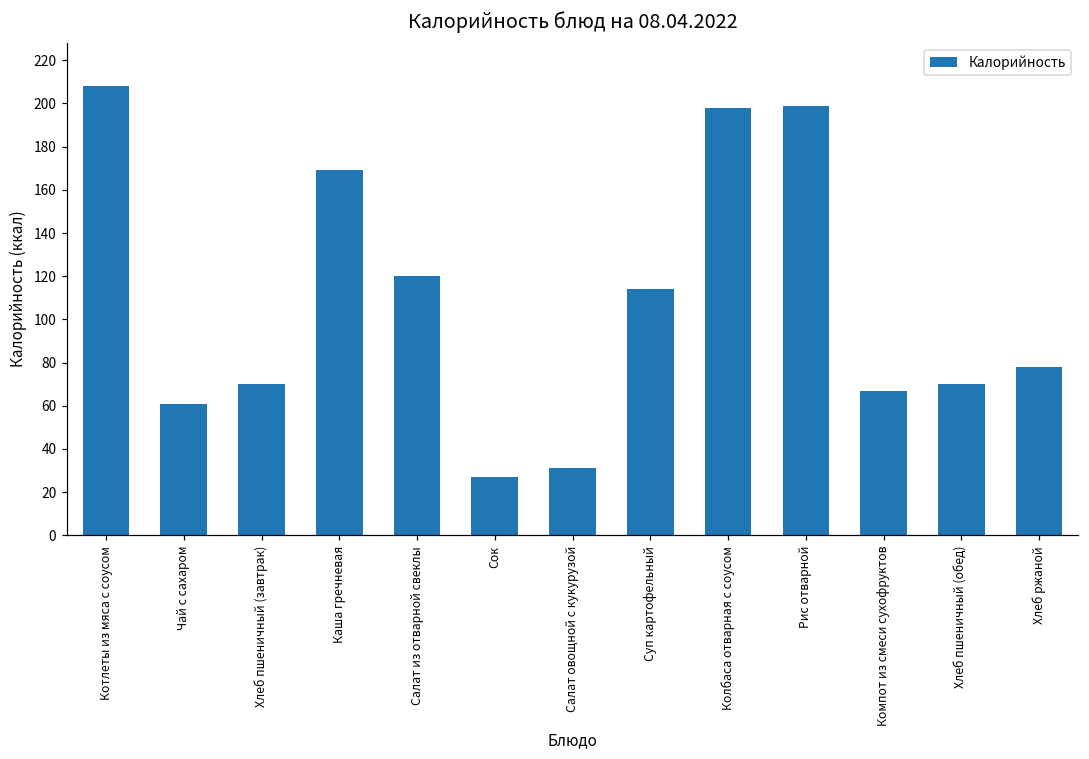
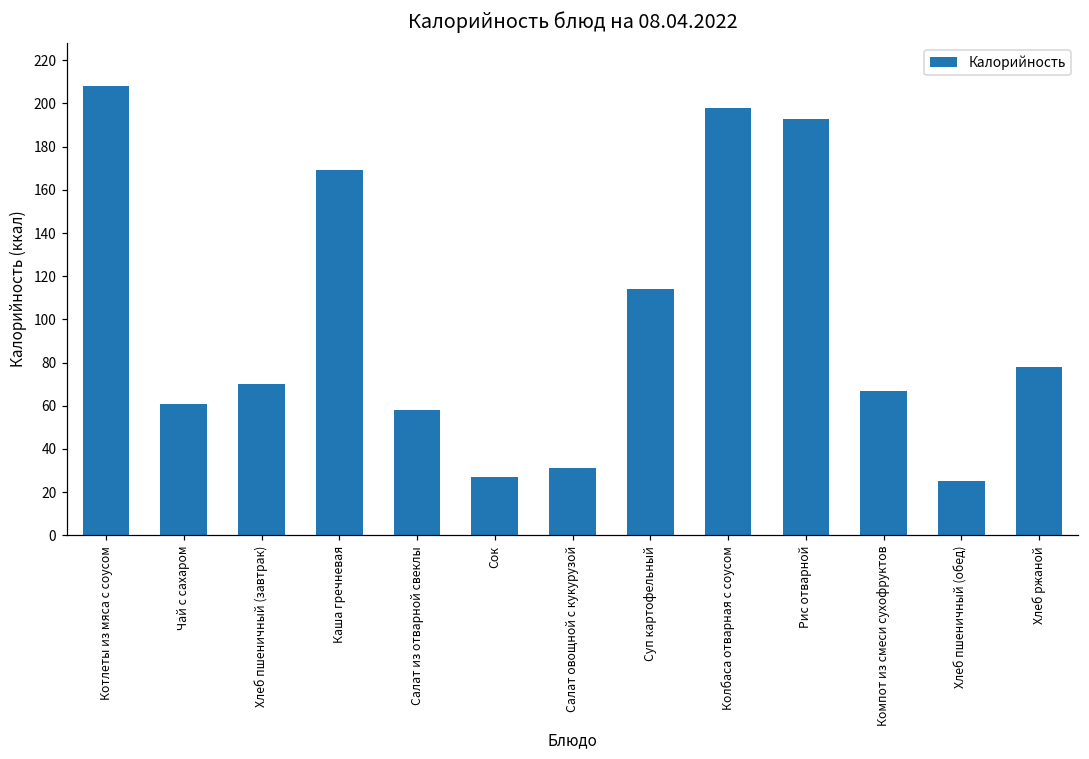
Салат из отварной свеклы: 120 -> 58
Рис отварной: 199 -> 193
Хлеб пшеничный (обед): 70 -> 25
